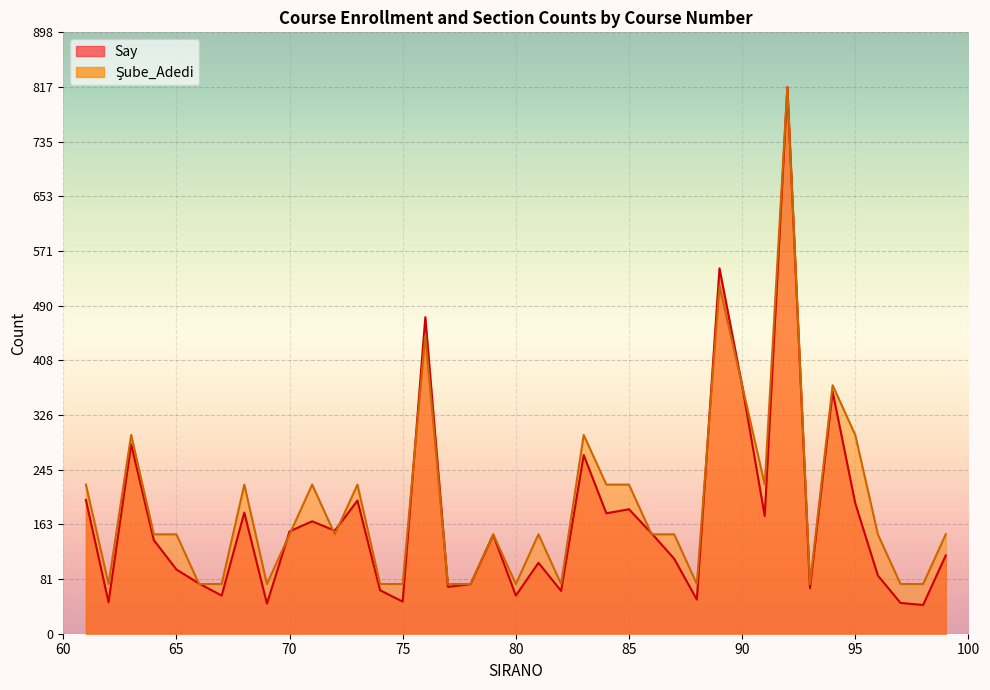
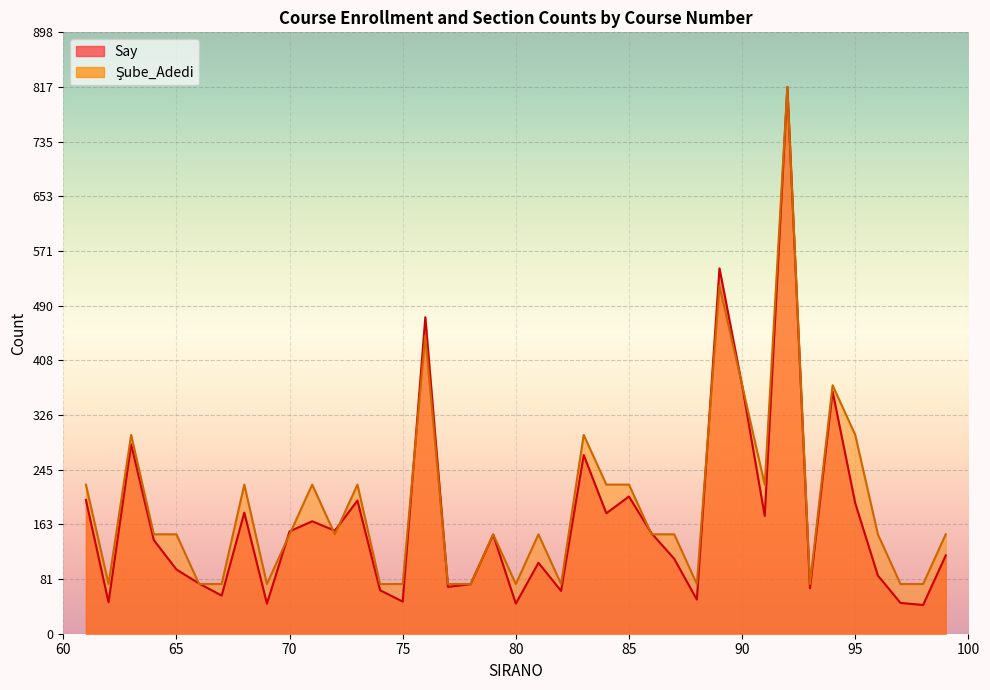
Say, 80: 60 -> 50
Say, 85: 190 -> 210
